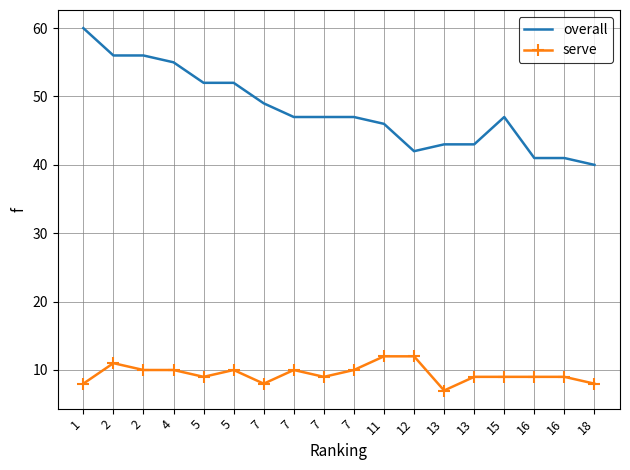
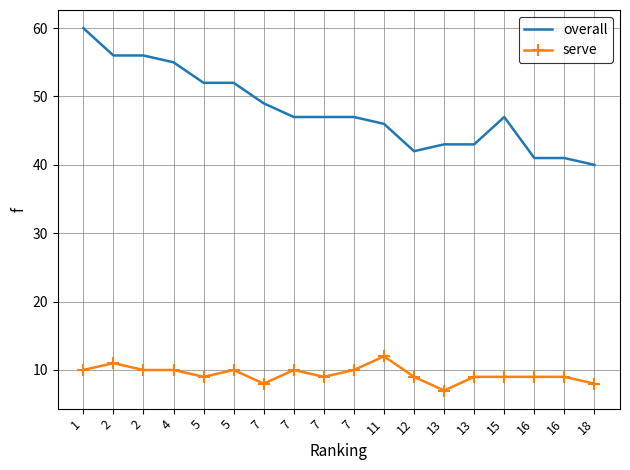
serve, 1: 8 -> 10
serve, 12: 12 -> 9
